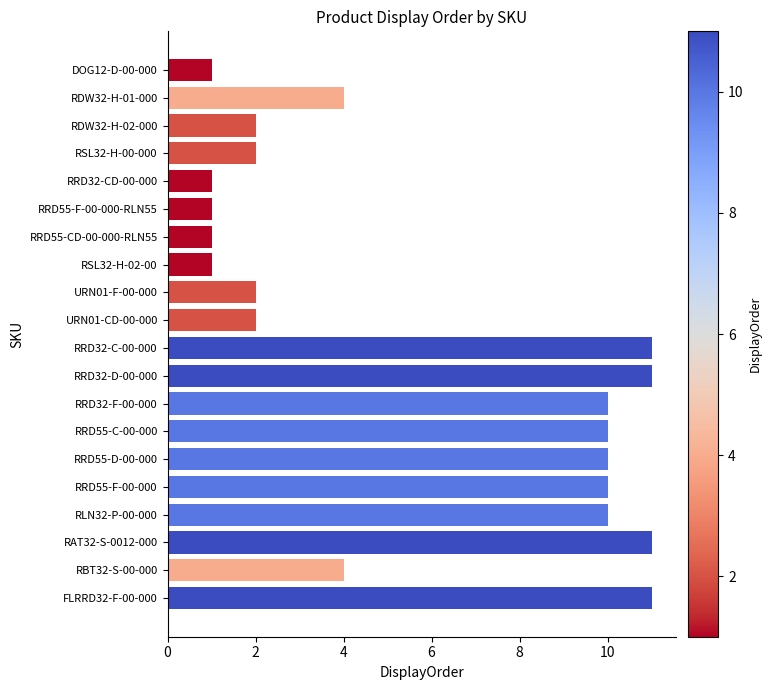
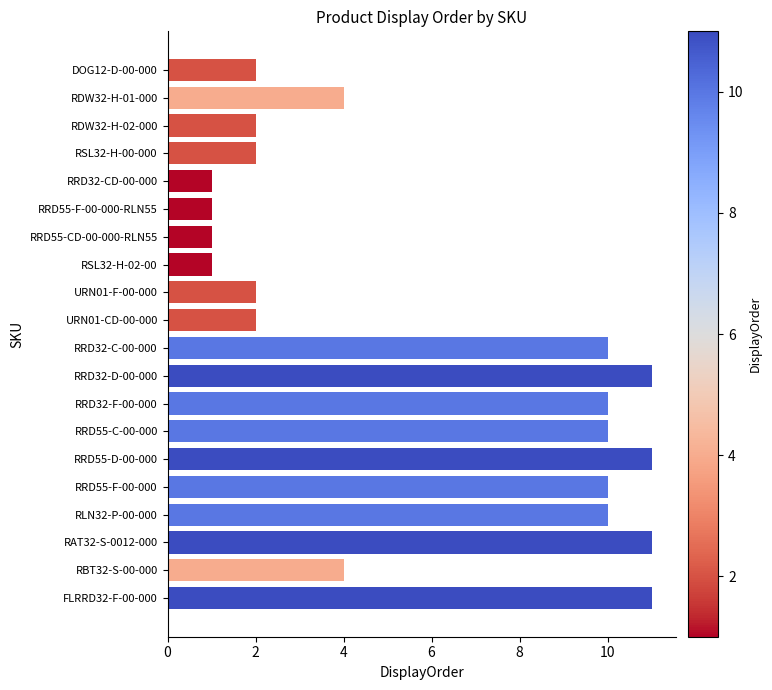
DOG12-D-00-000: 1 -> 2
RRD32-C-00-000: 11 -> 10
RRD55-D-00-000: 10 -> 11
